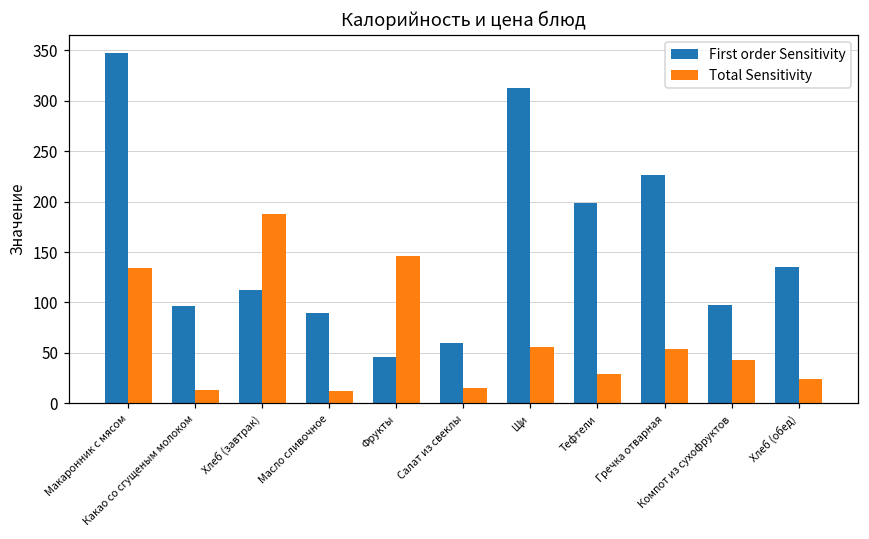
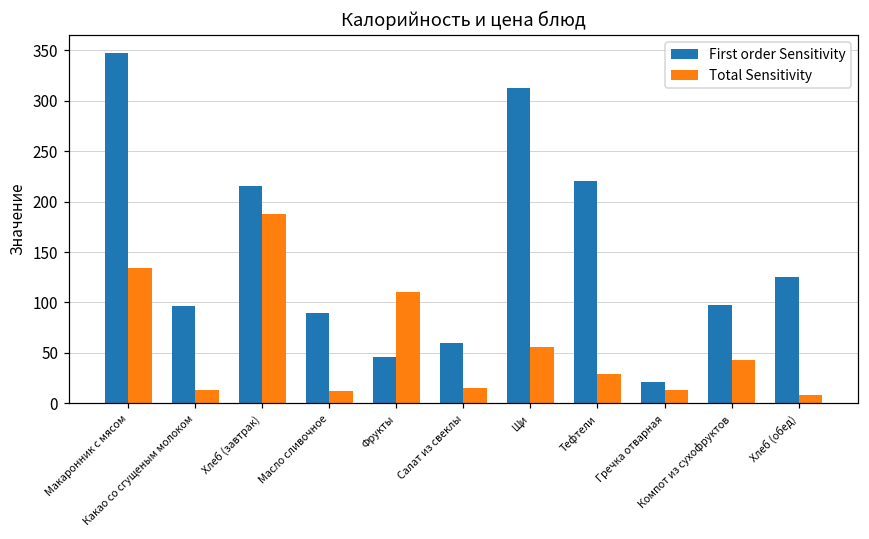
First order Sensitivity, Хлеб (завтрак): 110 -> 220
Total Sensitivity, Фрукты: 150 -> 110
First order Sensitivity, Тефтели: 200 -> 220
First order Sensitivity, Гречка отварная: 230 -> 20
Total Sensitivity, Гречка отварная: 50 -> 10
First order Sensitivity, Хлеб (обед): 135 -> 126
Total Sensitivity, Хлеб (обед): 20 -> 10
